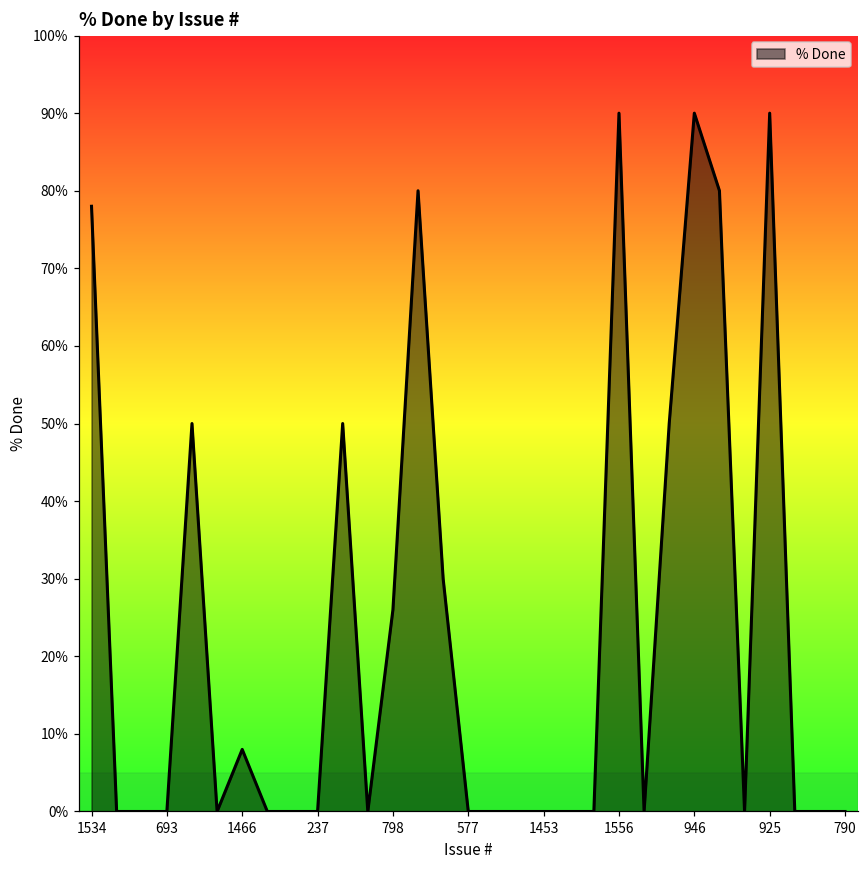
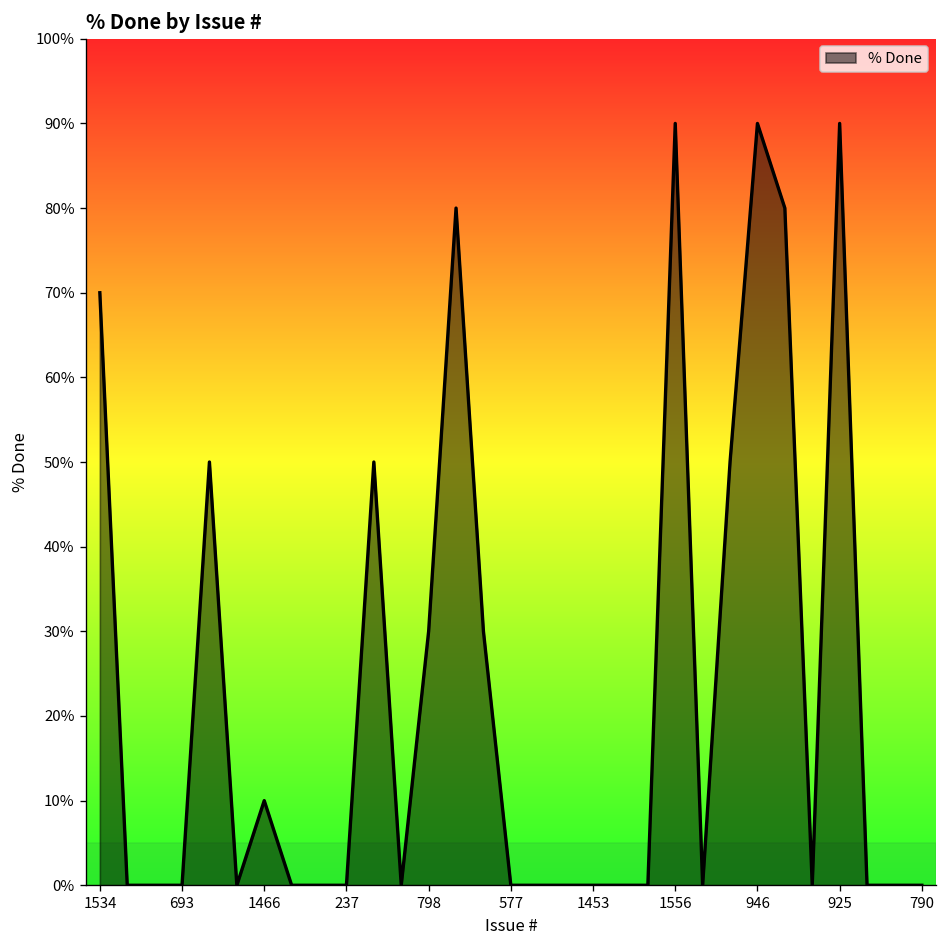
1534: 78% -> 70%
1466: 8% -> 10%
798: 26% -> 30%
